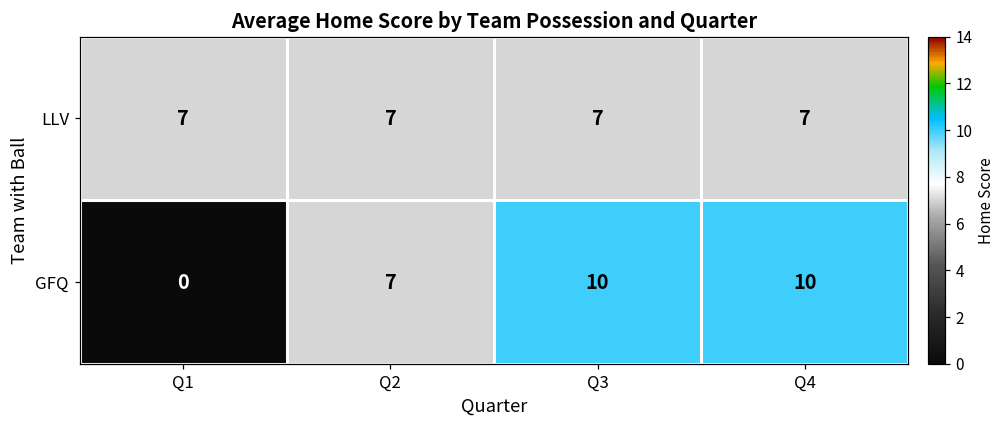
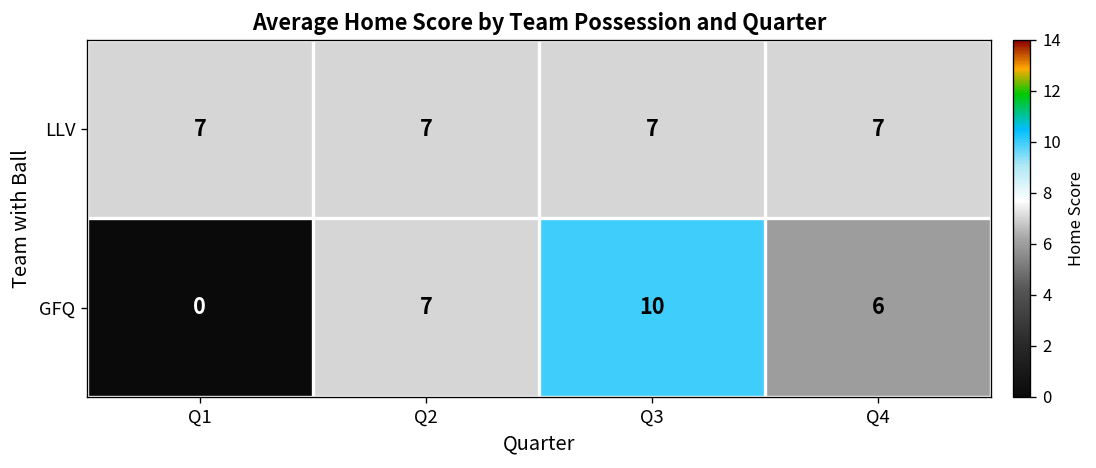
GFQ, Q4: 10 -> 6
